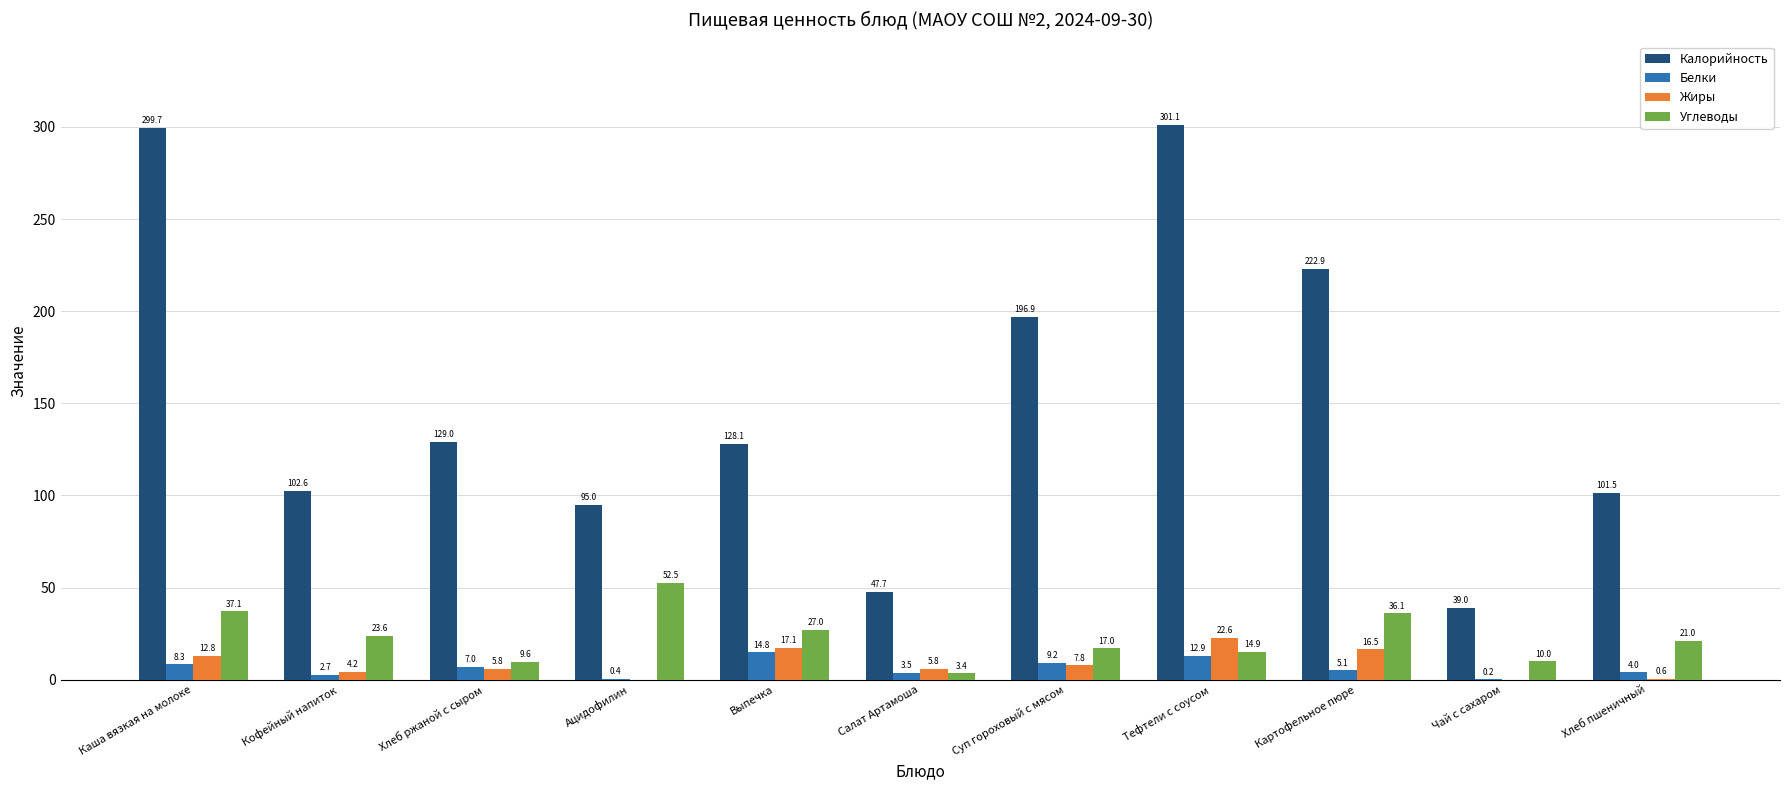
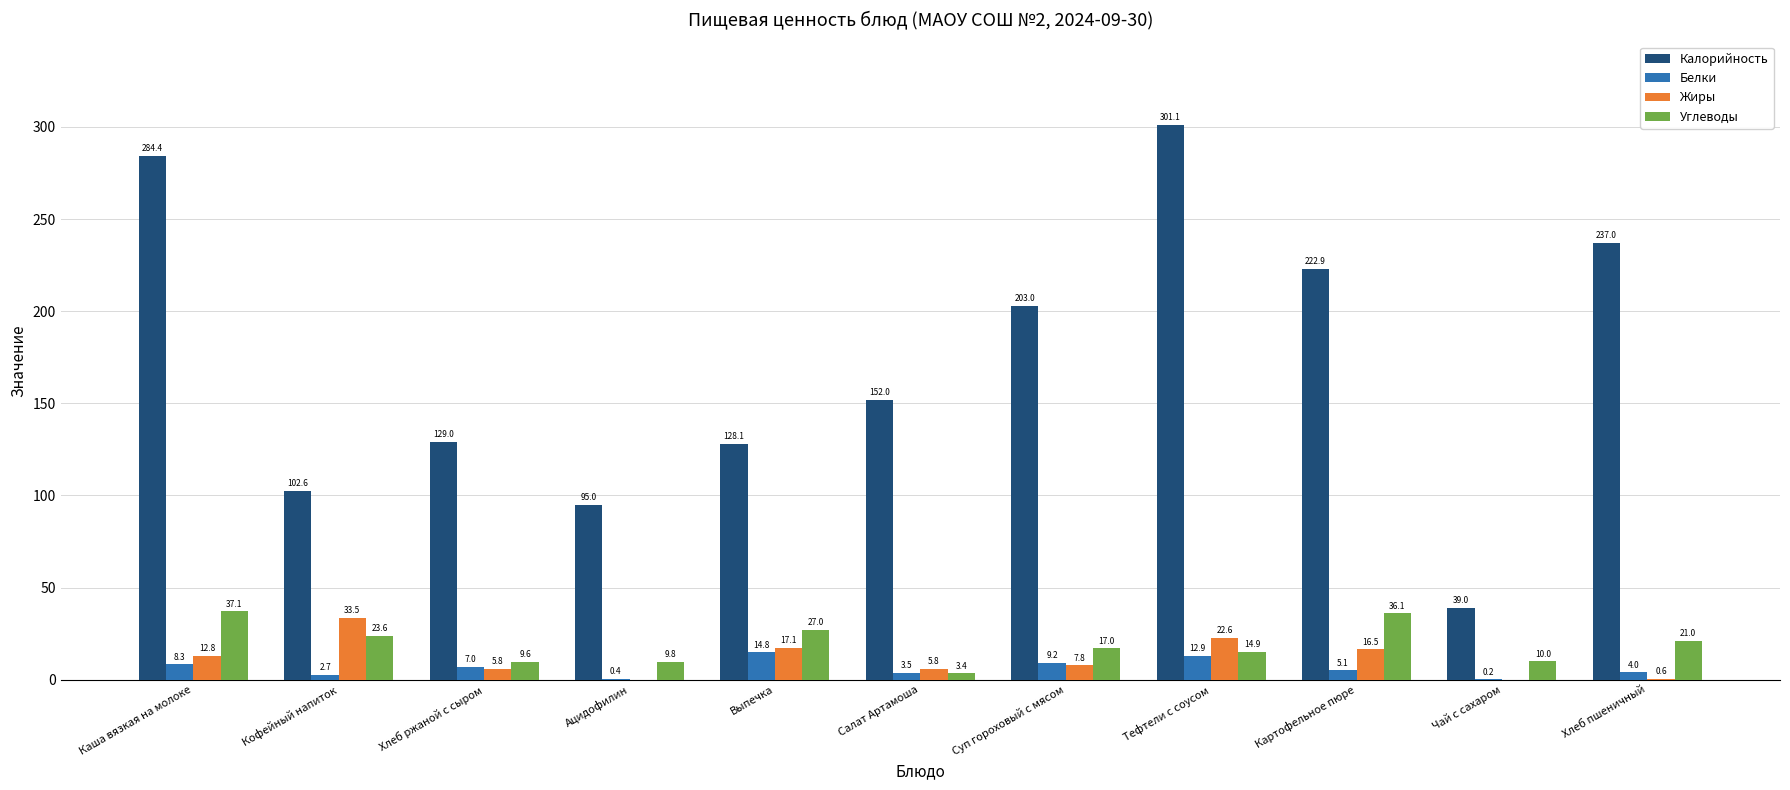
Калорийность, Каша вязкая на молоке: 299.7 -> 284.4
Жиры, Кофейный напиток: 4.2 -> 33.5
Углеводы, Ацидофилин: 52.5 -> 9.8
Калорийность, Салат Артамоша: 47.7 -> 152.0
Калорийность, Суп гороховый с мясом: 196.9 -> 203.0
Калорийность, Хлеб пшеничный: 101.5 -> 237.0
